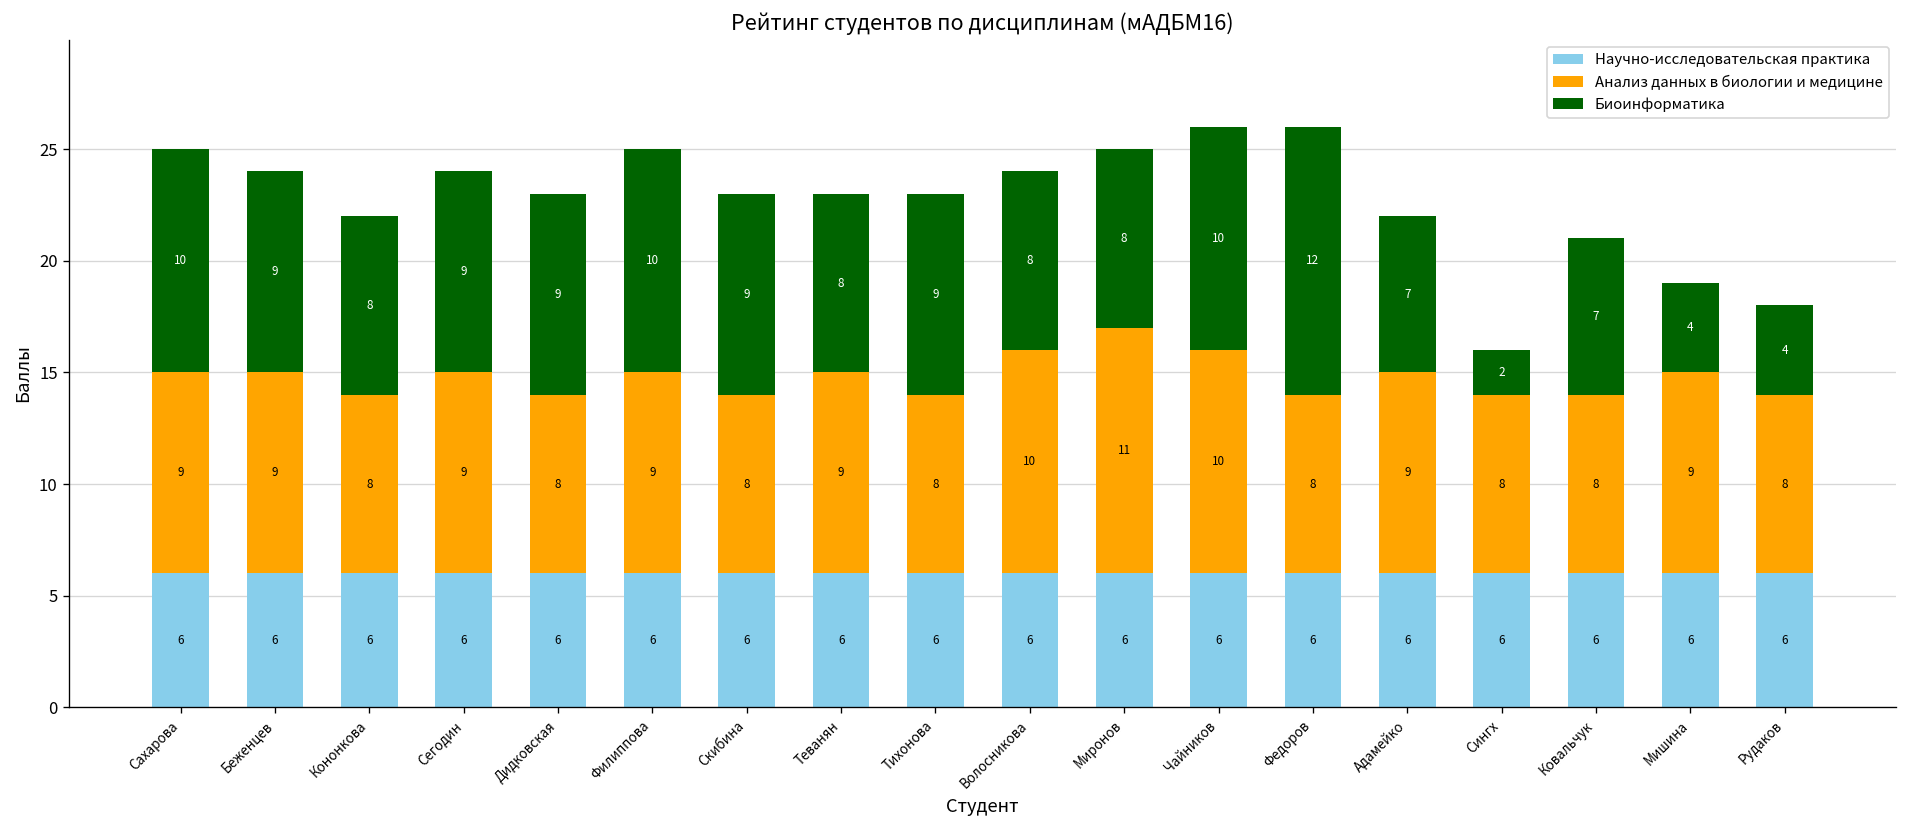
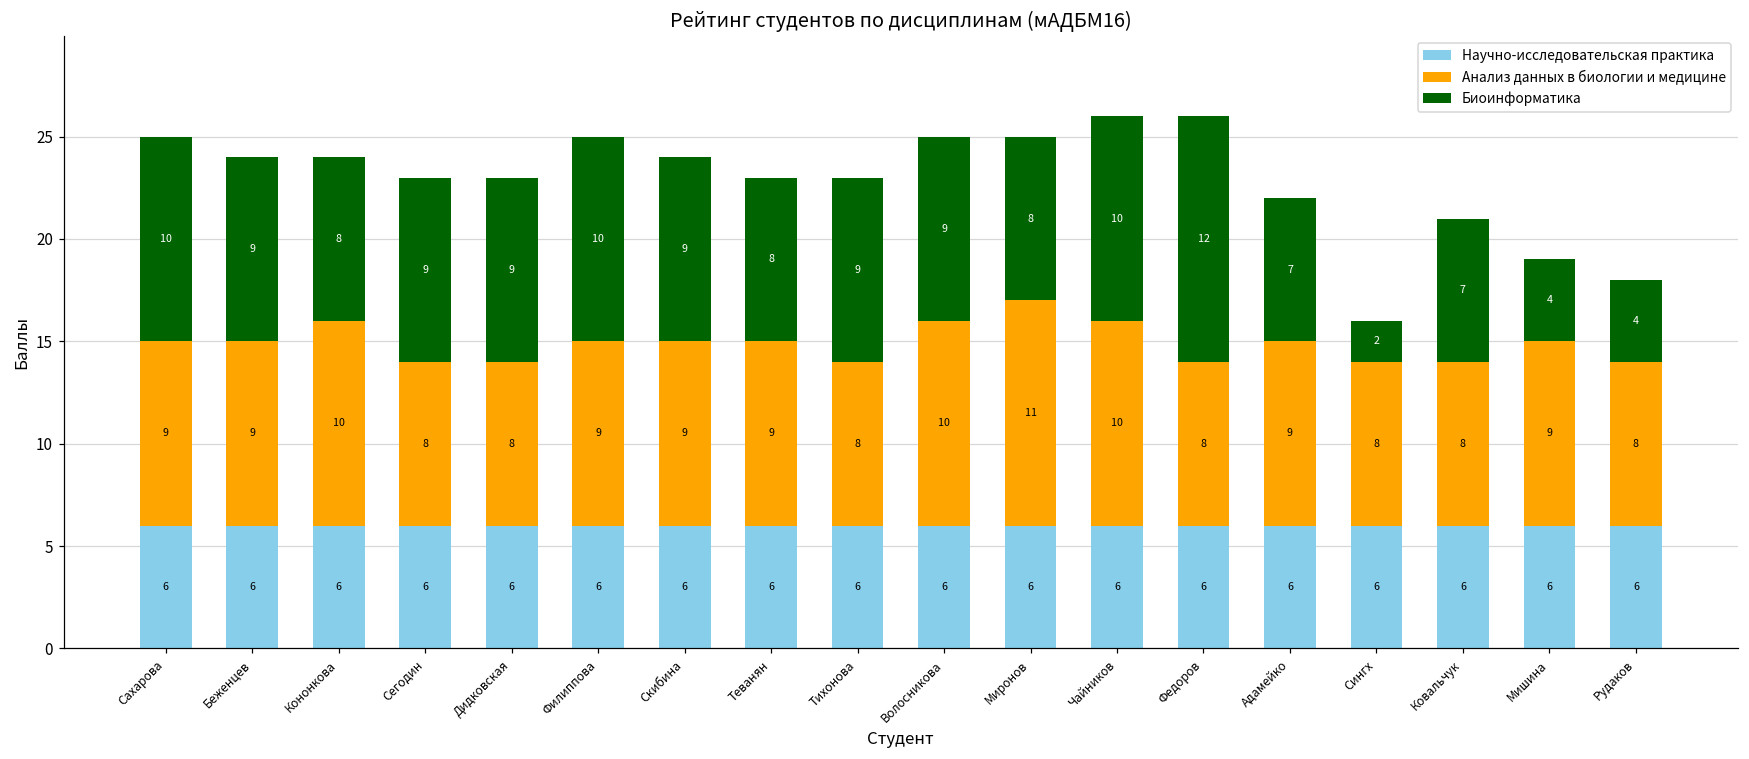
Анализ данных в биологии и медицине, Кононкова: 8 -> 10
Анализ данных в биологии и медицине, Сегодин: 9 -> 8
Анализ данных в биологии и медицине, Скибина: 8 -> 9
Биоинформатика, Волосникова: 8 -> 9
